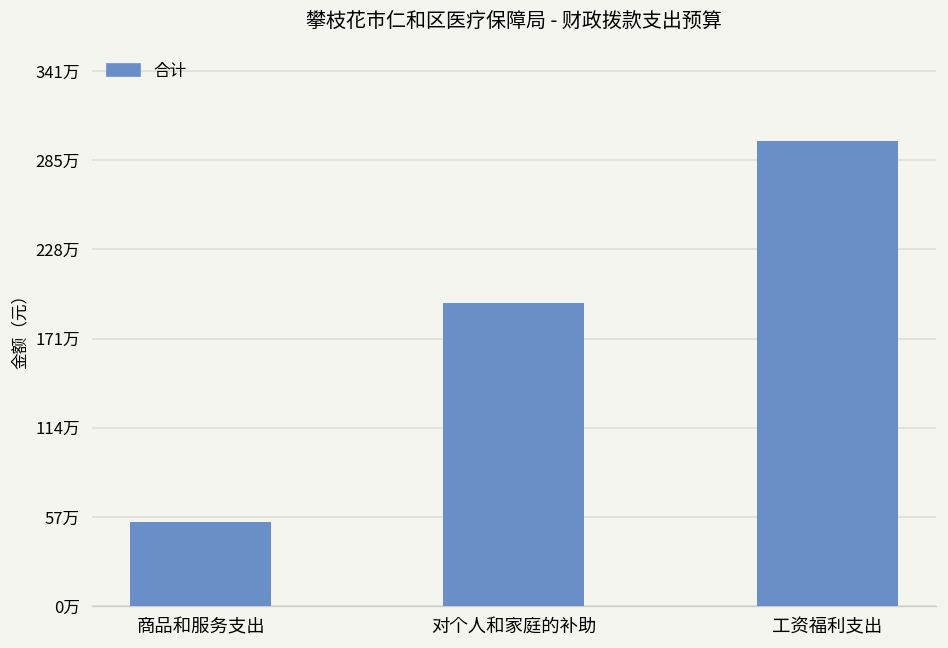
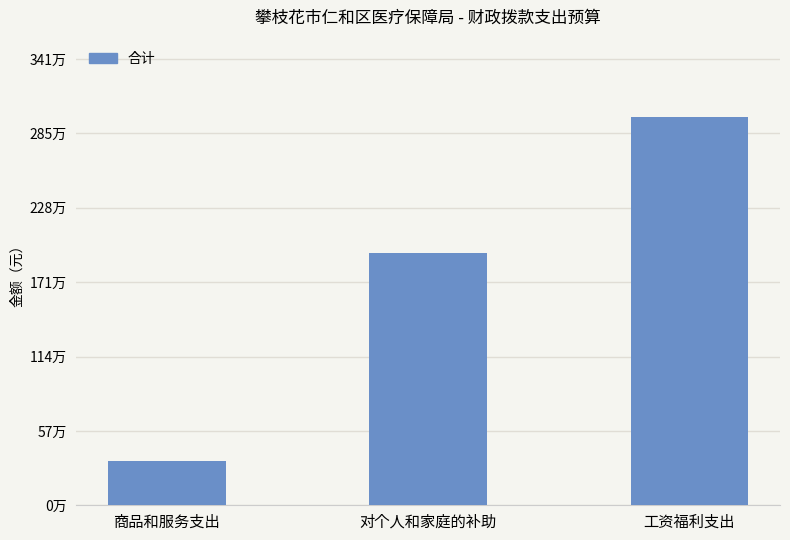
商品和服务支出: 54万 -> 34万
